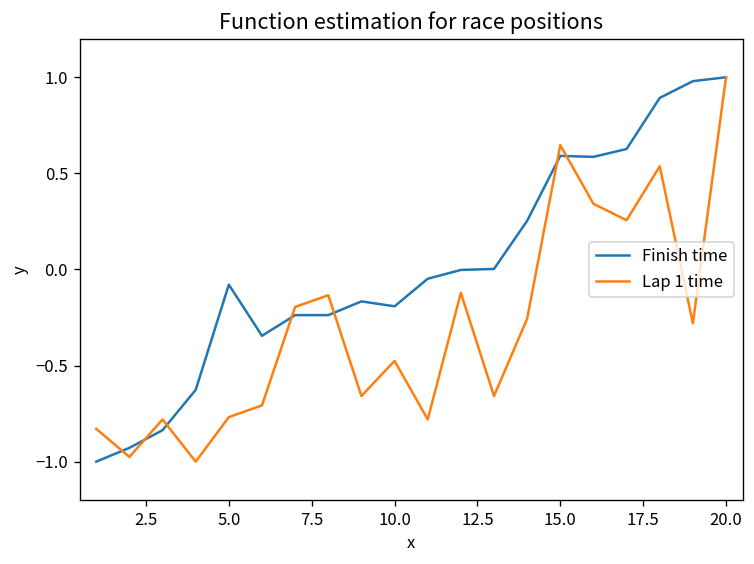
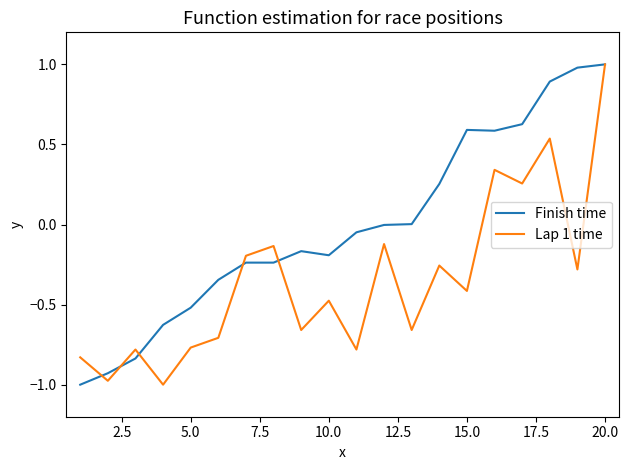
Finish time, 5.0: -0.08 -> -0.52
Lap 1 time, 15.0: 0.65 -> -0.41
